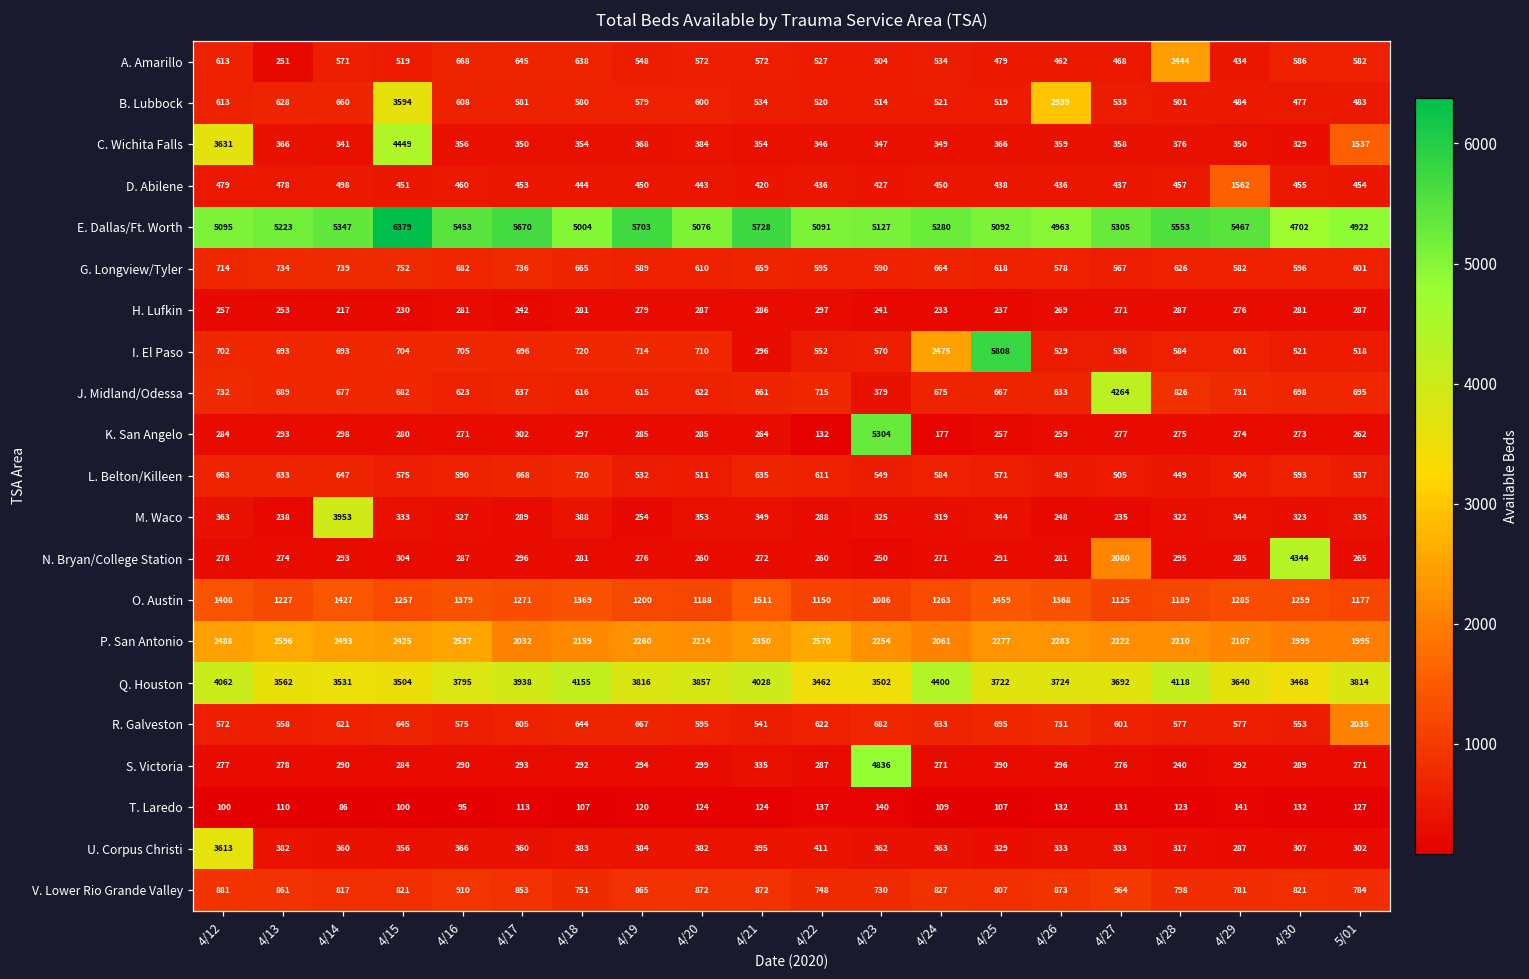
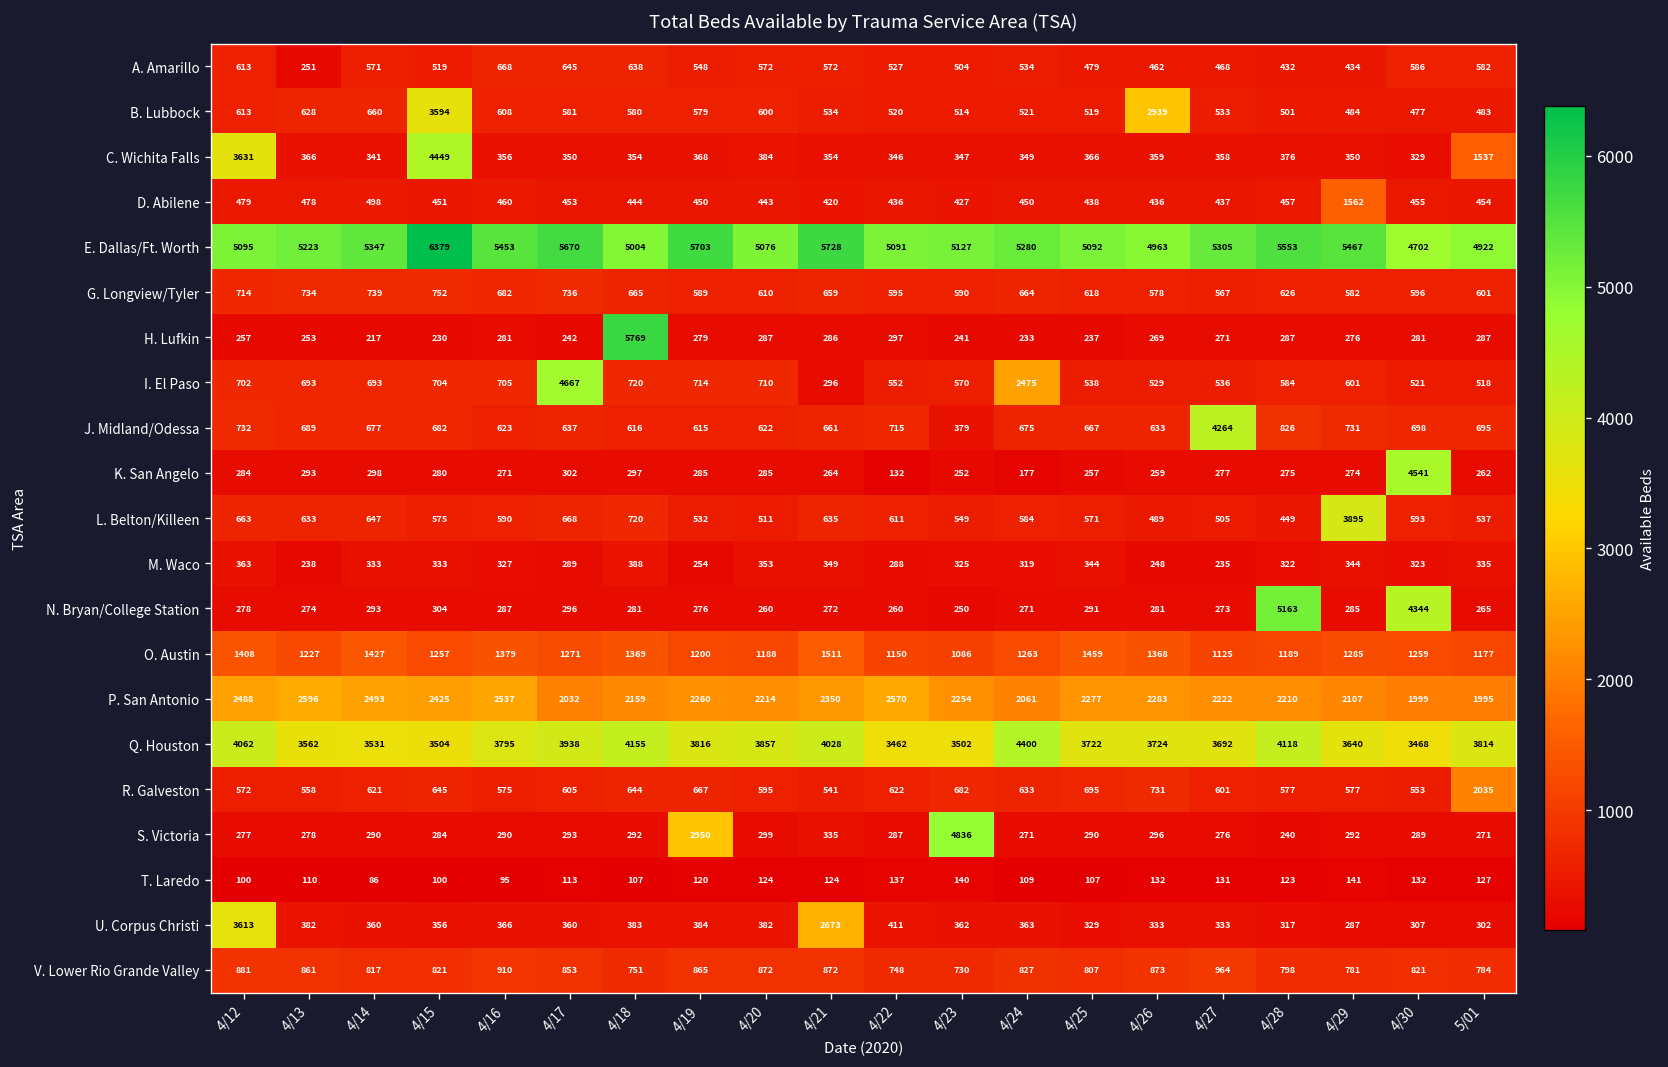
A. Amarillo, 4/28: 2444 -> 432
H. Lufkin, 4/18: 281 -> 5769
I. El Paso, 4/17: 696 -> 4667
I. El Paso, 4/25: 5808 -> 538
K. San Angelo, 4/23: 5304 -> 252
K. San Angelo, 4/30: 273 -> 4541
L. Belton/Killeen, 4/29: 504 -> 3895
M. Waco, 4/14: 3953 -> 333
N. Bryan/College Station, 4/27: 2080 -> 273
N. Bryan/College Station, 4/28: 295 -> 5163
S. Victoria, 4/19: 294 -> 2950
U. Corpus Christi, 4/21: 395 -> 2673
